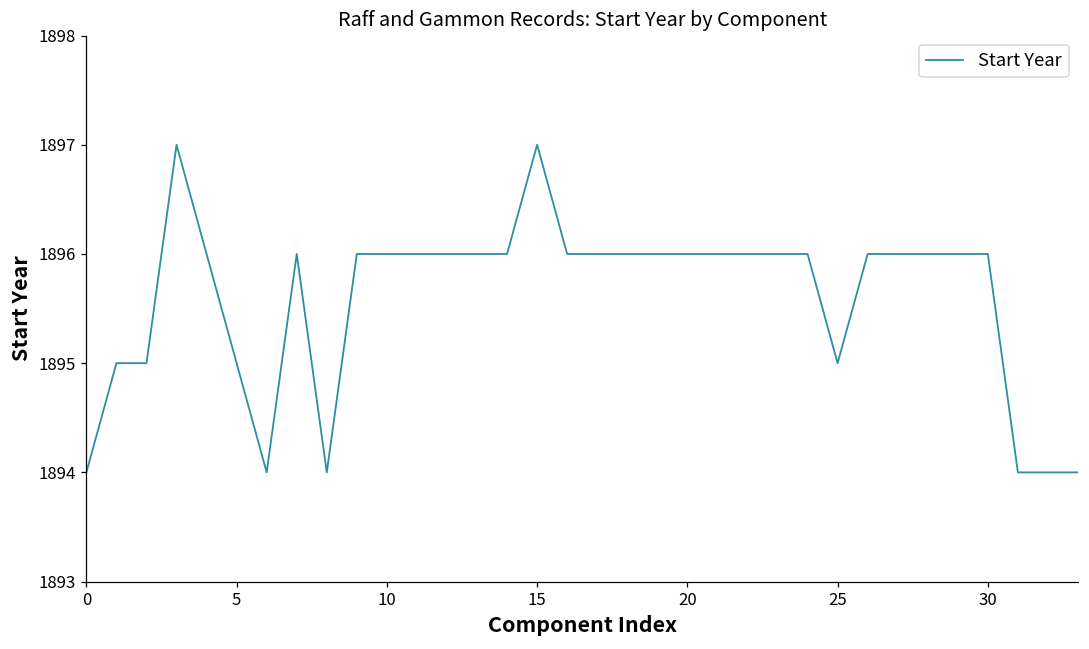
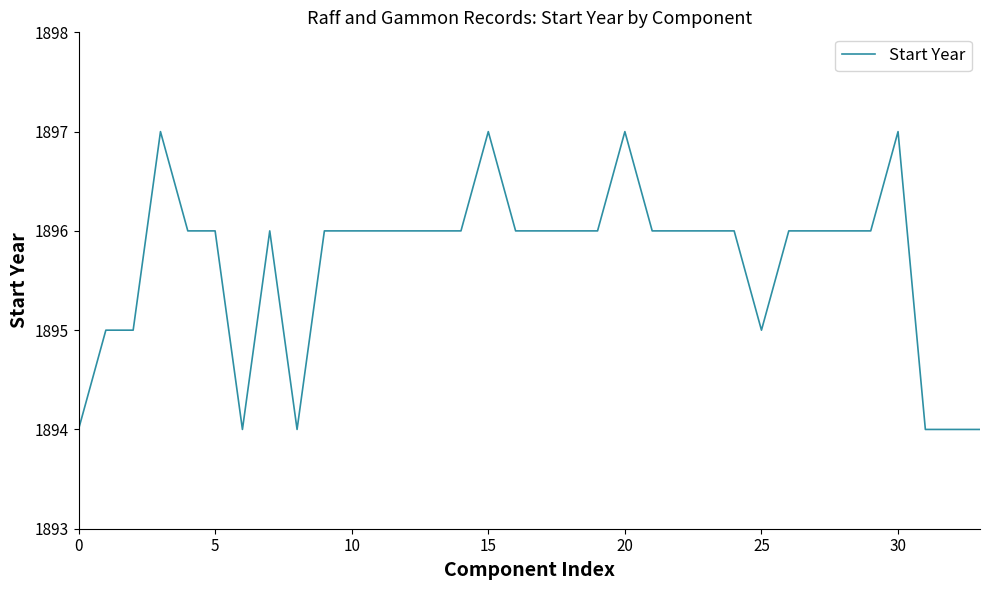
5: 1895 -> 1896
20: 1896 -> 1897
30: 1896 -> 1897
